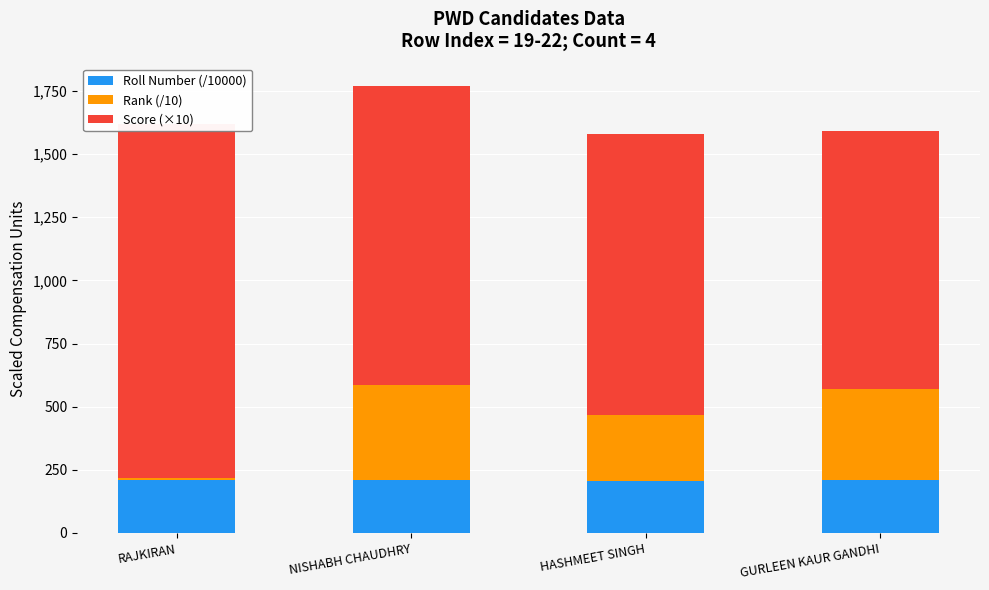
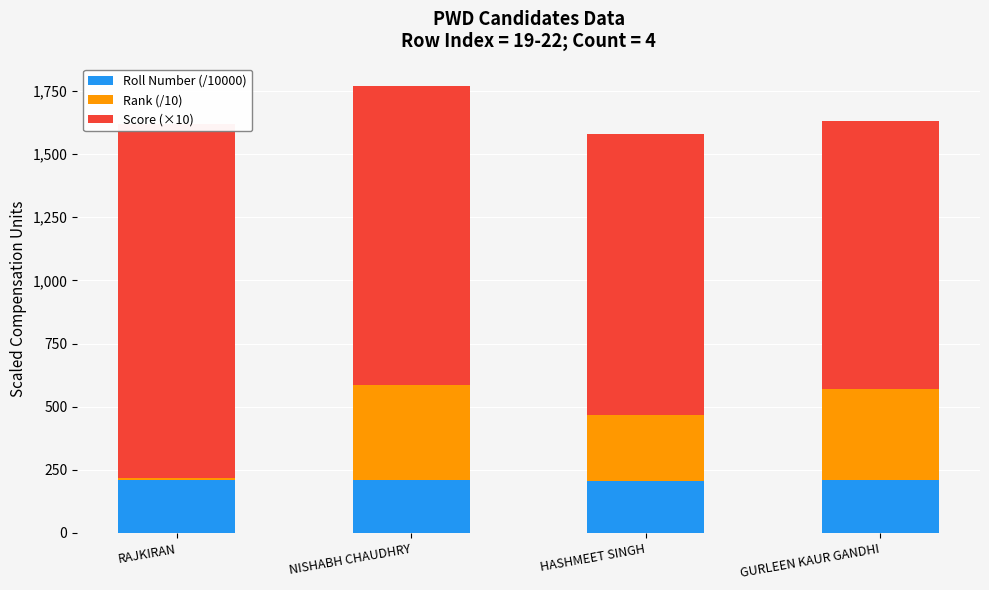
Score (×10), GURLEEN KAUR GANDHI: 1,020 -> 1,060
